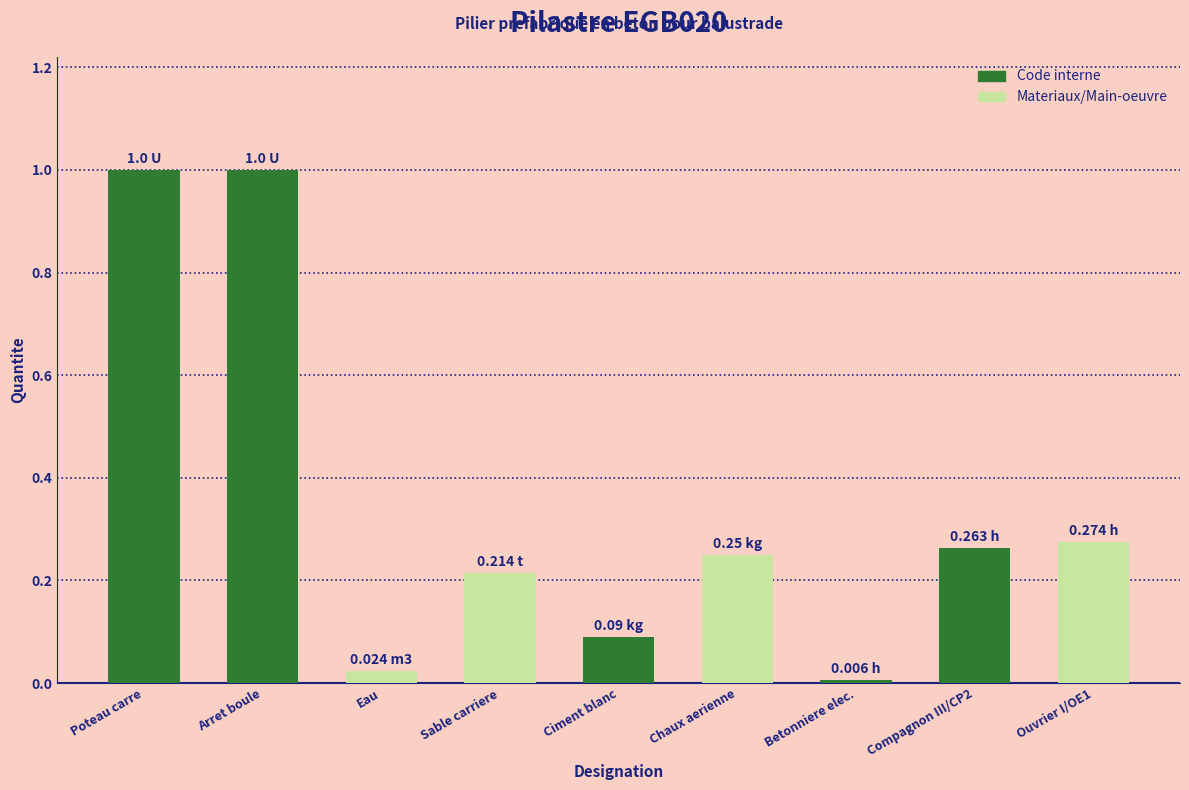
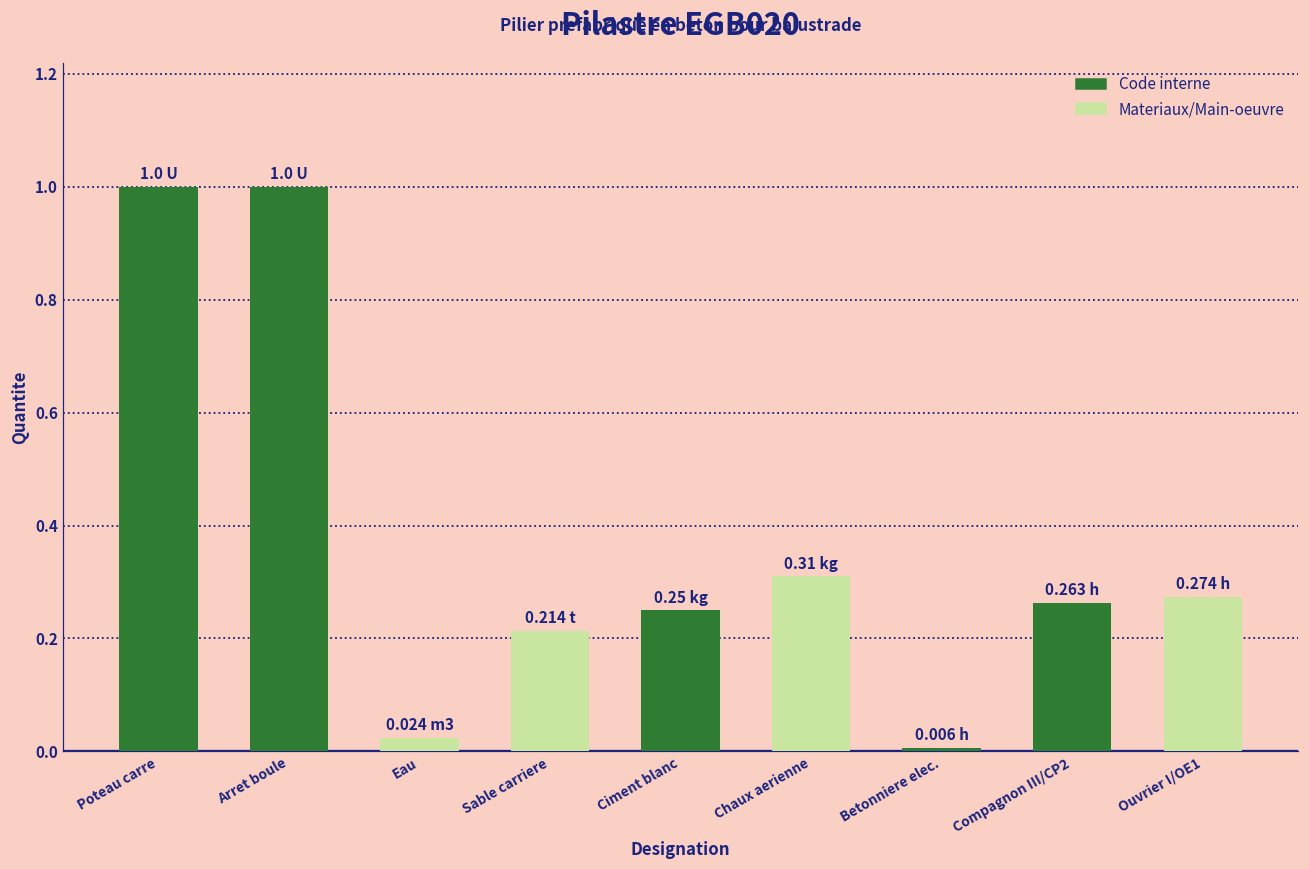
Ciment blanc: 0.09 -> 0.25
Chaux aerienne: 0.25 -> 0.31
